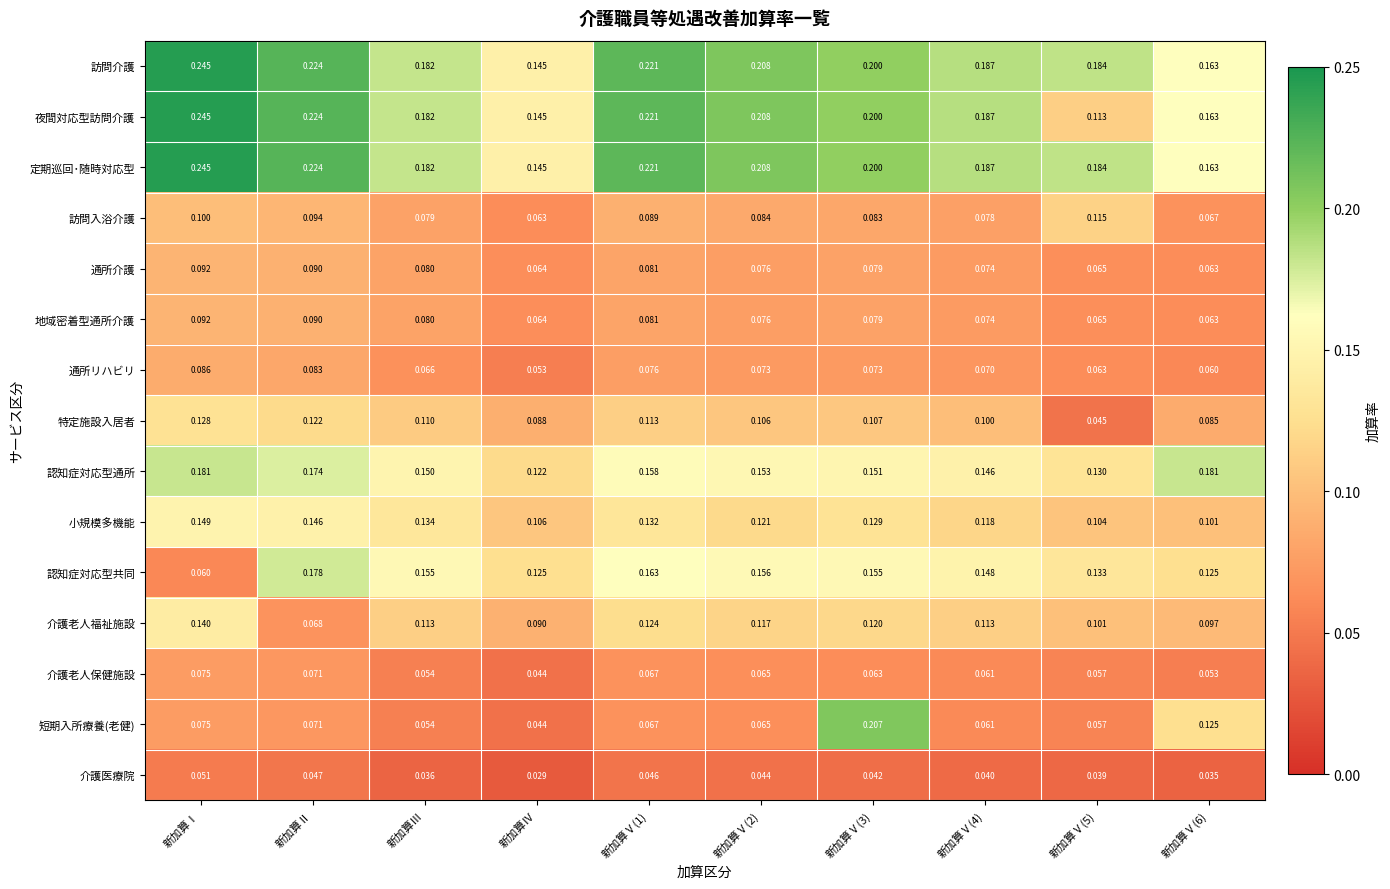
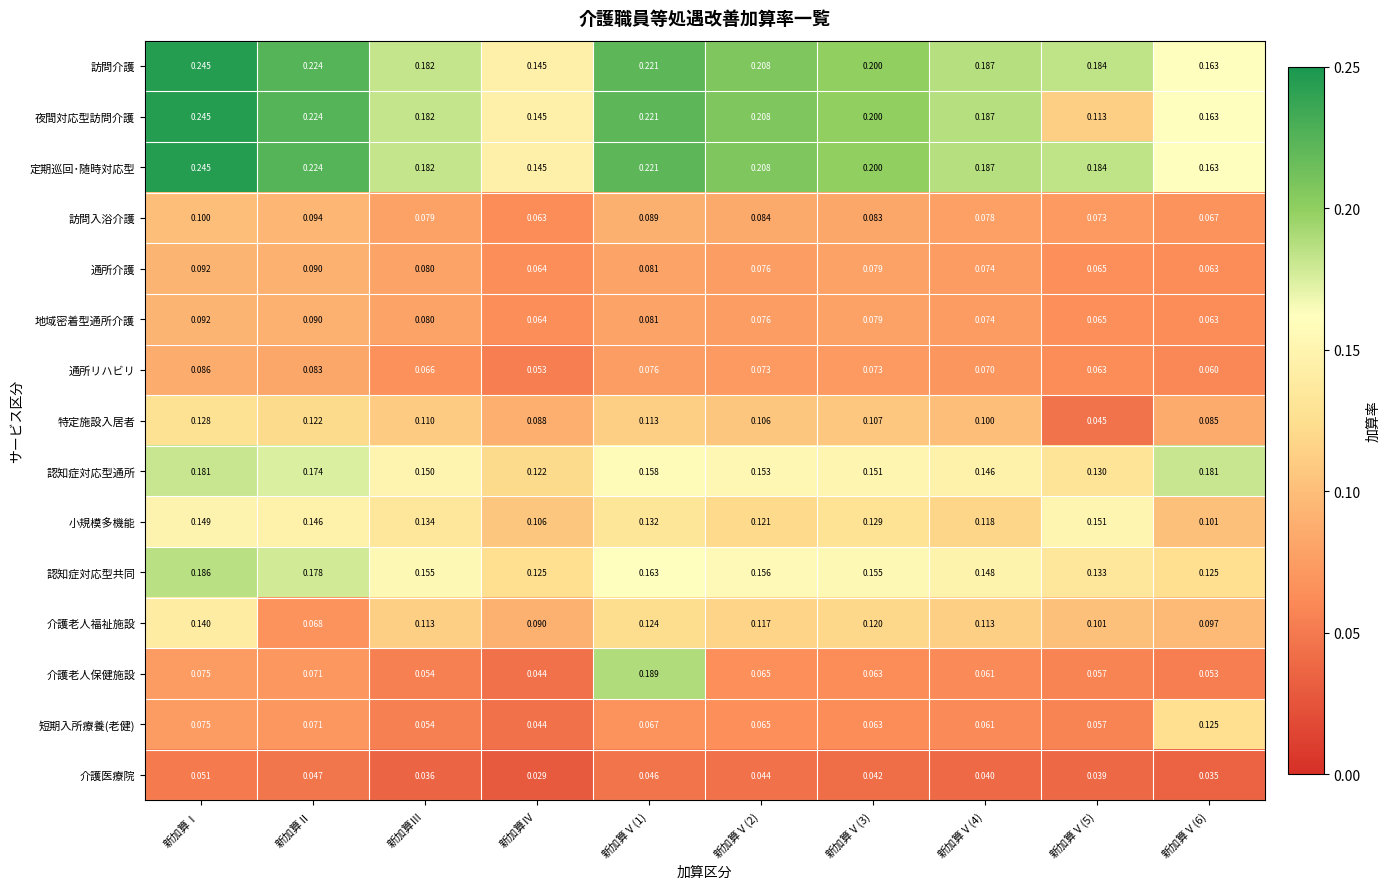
訪問入浴介護, 新加算Ⅴ(5): 0.115 -> 0.073
小規模多機能, 新加算Ⅴ(5): 0.104 -> 0.151
認知症対応型共同, 新加算Ⅰ: 0.060 -> 0.186
介護老人保健施設, 新加算Ⅴ(1): 0.067 -> 0.189
短期入所療養(老健), 新加算Ⅴ(3): 0.207 -> 0.063
